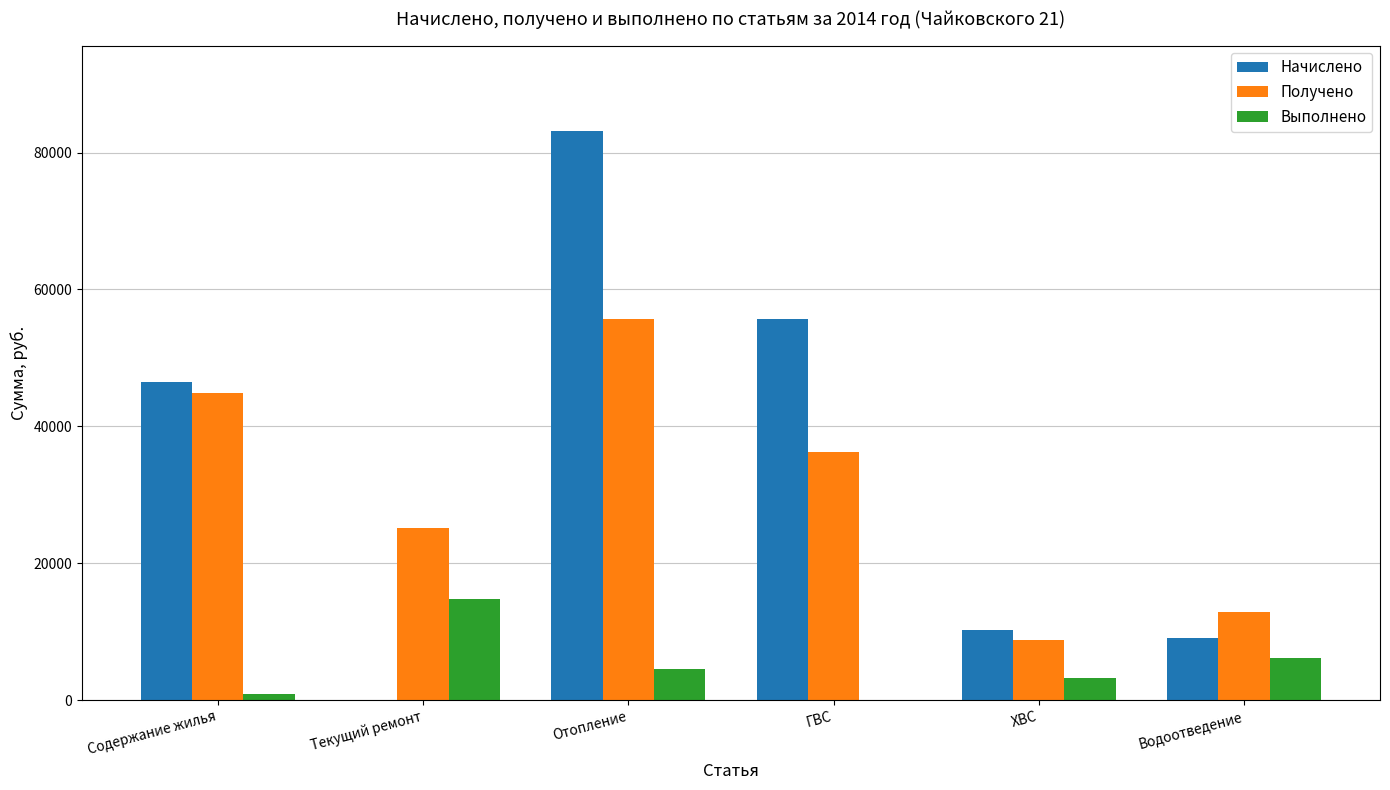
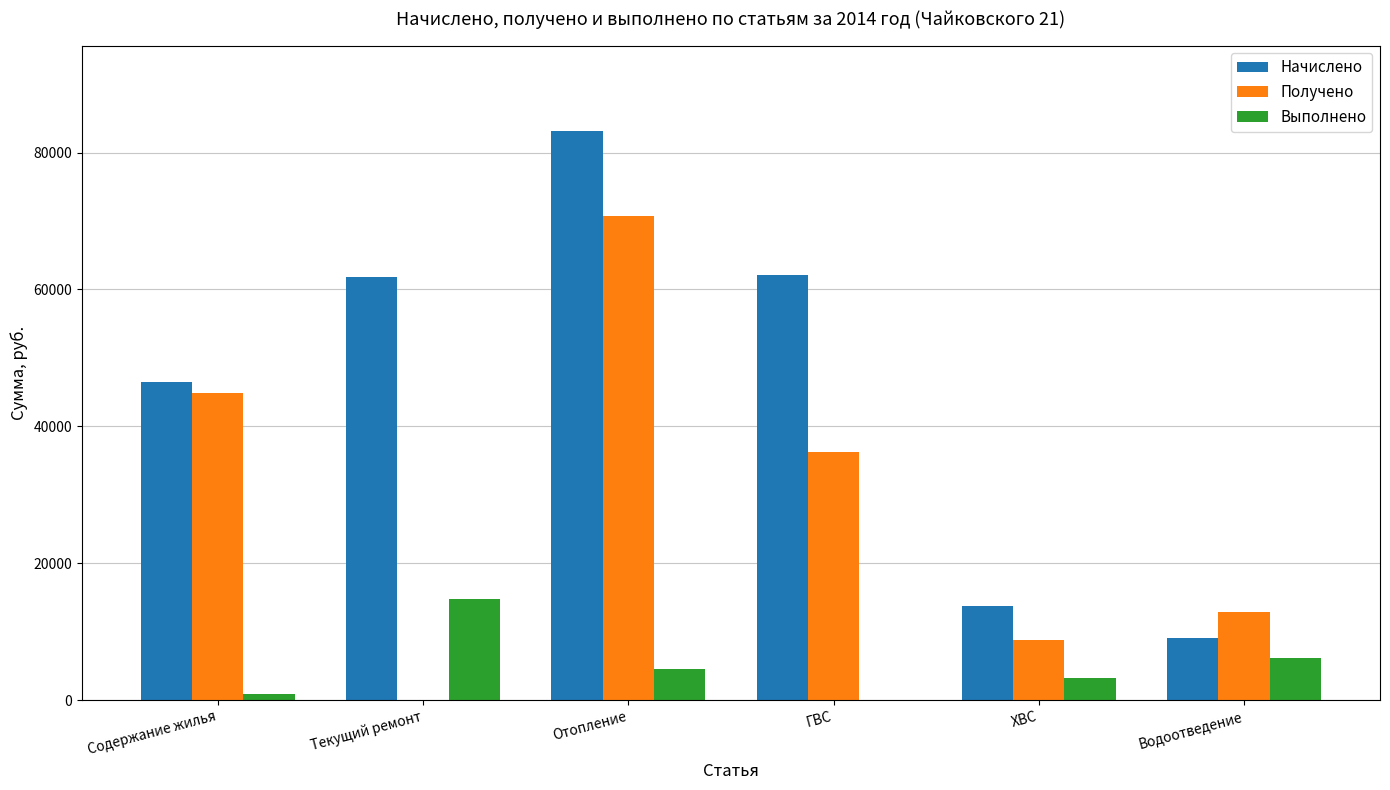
Начислено, Текущий ремонт: 0 -> 62000
Получено, Текущий ремонт: 25000 -> 0
Получено, Отопление: 56000 -> 71000
Начислено, ГВС: 56000 -> 62000
Начислено, ХВС: 10000 -> 14000
